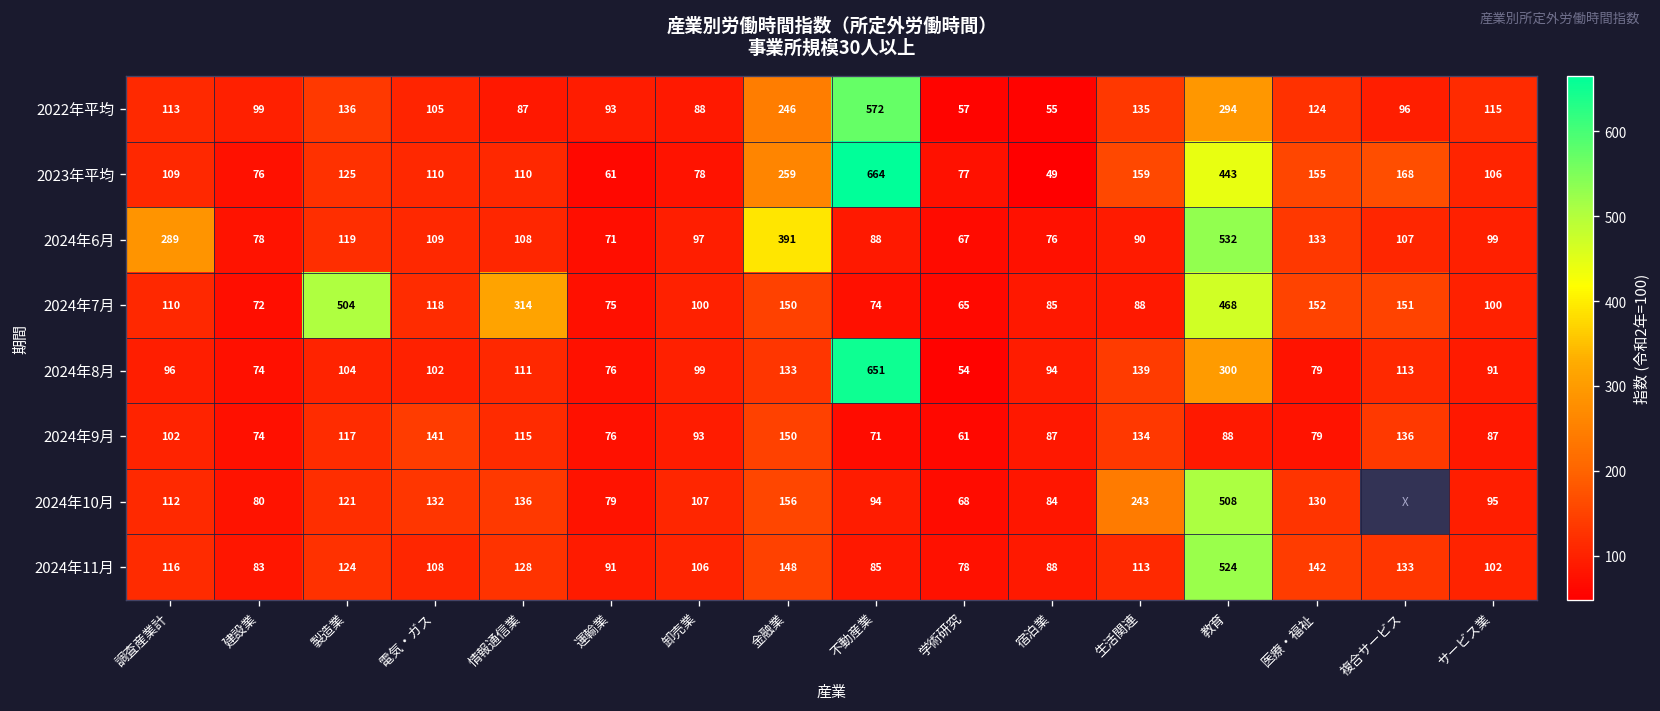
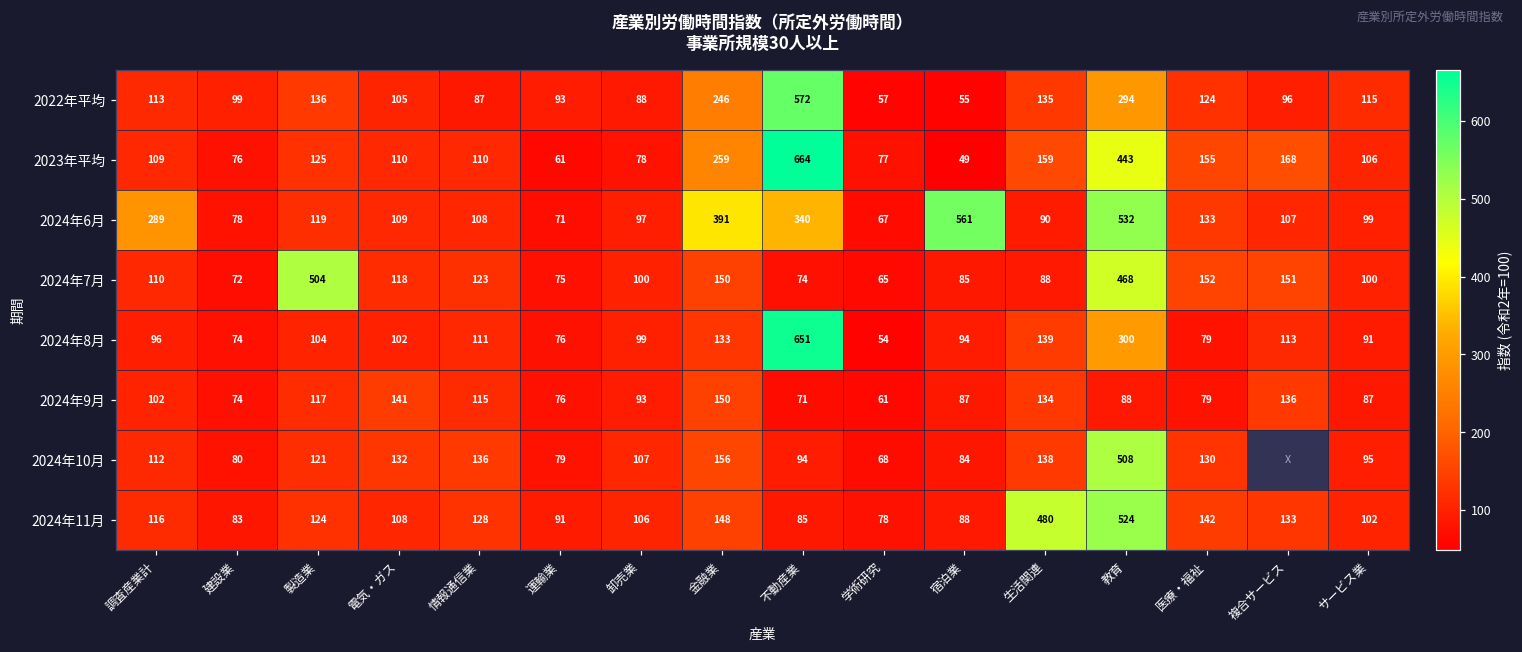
2024年6月, 不動産業: 88 -> 340
2024年6月, 宿泊業: 76 -> 561
2024年7月, 情報通信業: 314 -> 123
2024年10月, 生活関連: 243 -> 138
2024年11月, 生活関連: 113 -> 480
